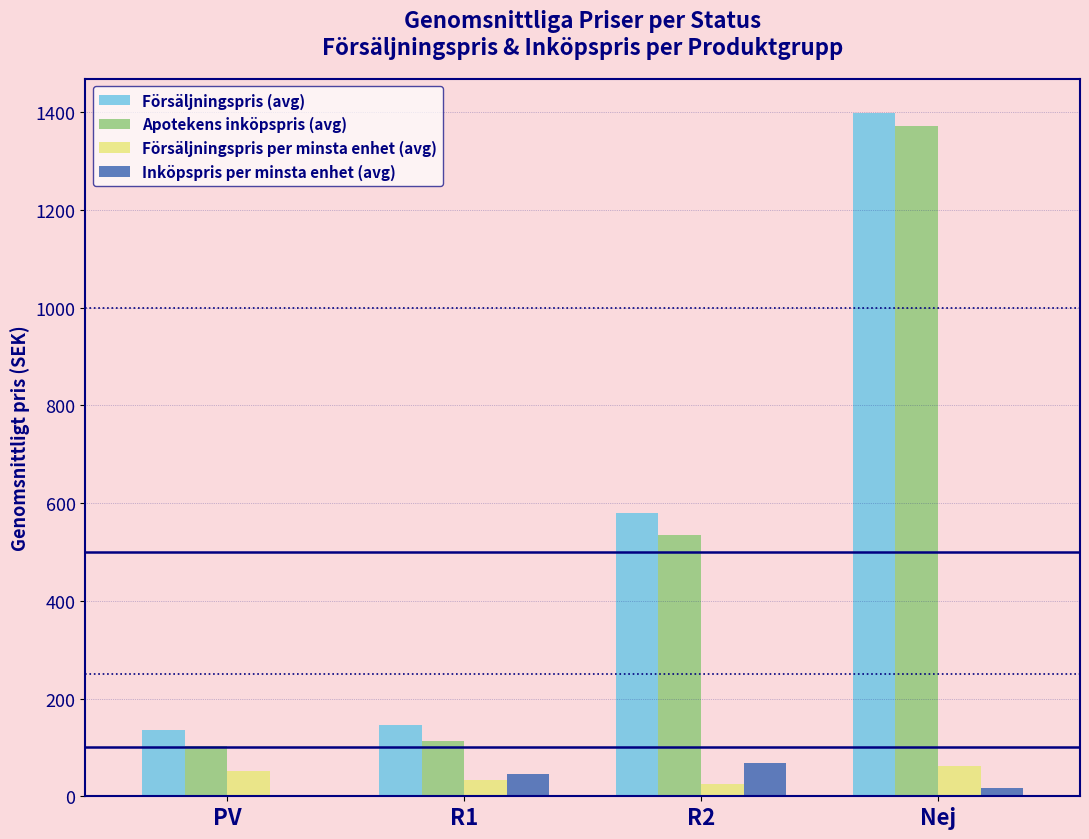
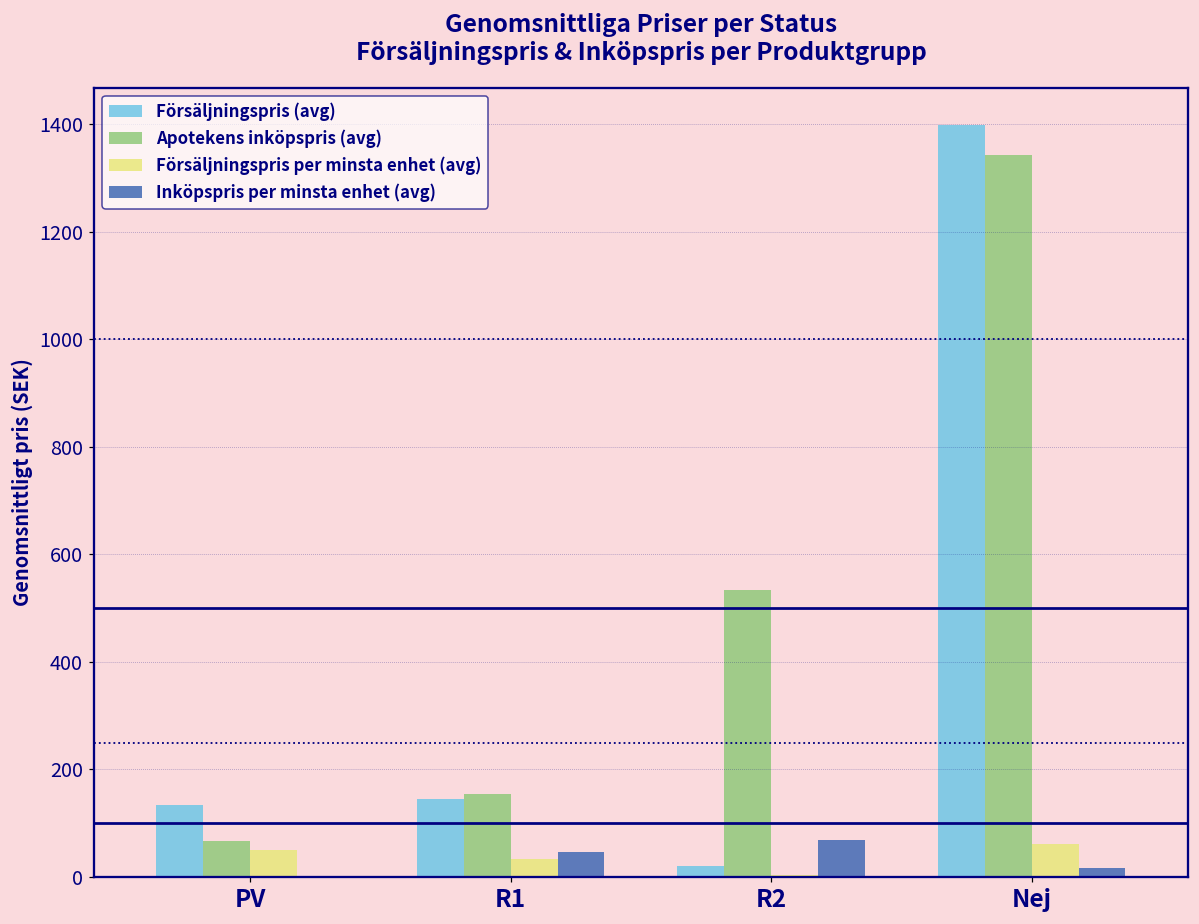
Apotekens inköpspris (avg), PV: 100 -> 70
Apotekens inköpspris (avg), R1: 110 -> 150
Försäljningspris (avg), R2: 580 -> 20
Försäljningspris per minsta enhet (avg), R2: 20 -> 0
Apotekens inköpspris (avg), Nej: 1370 -> 1340
